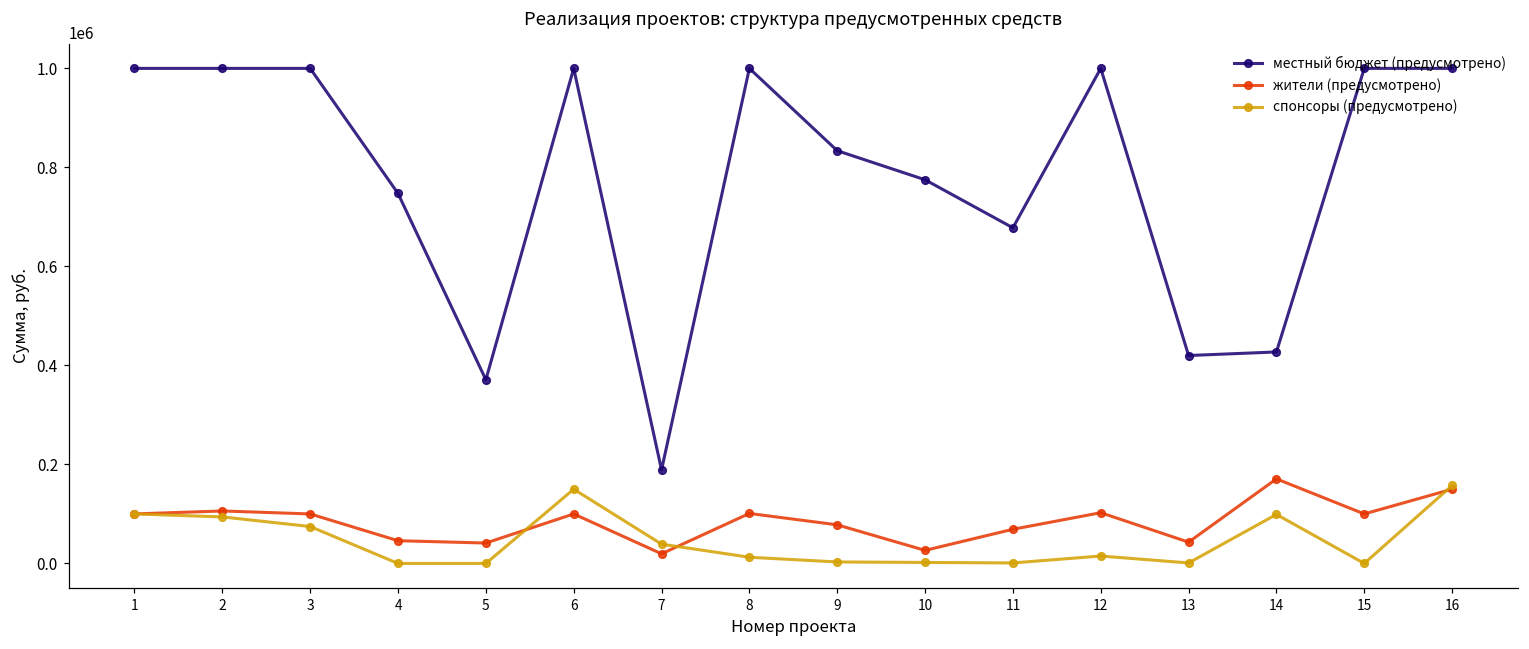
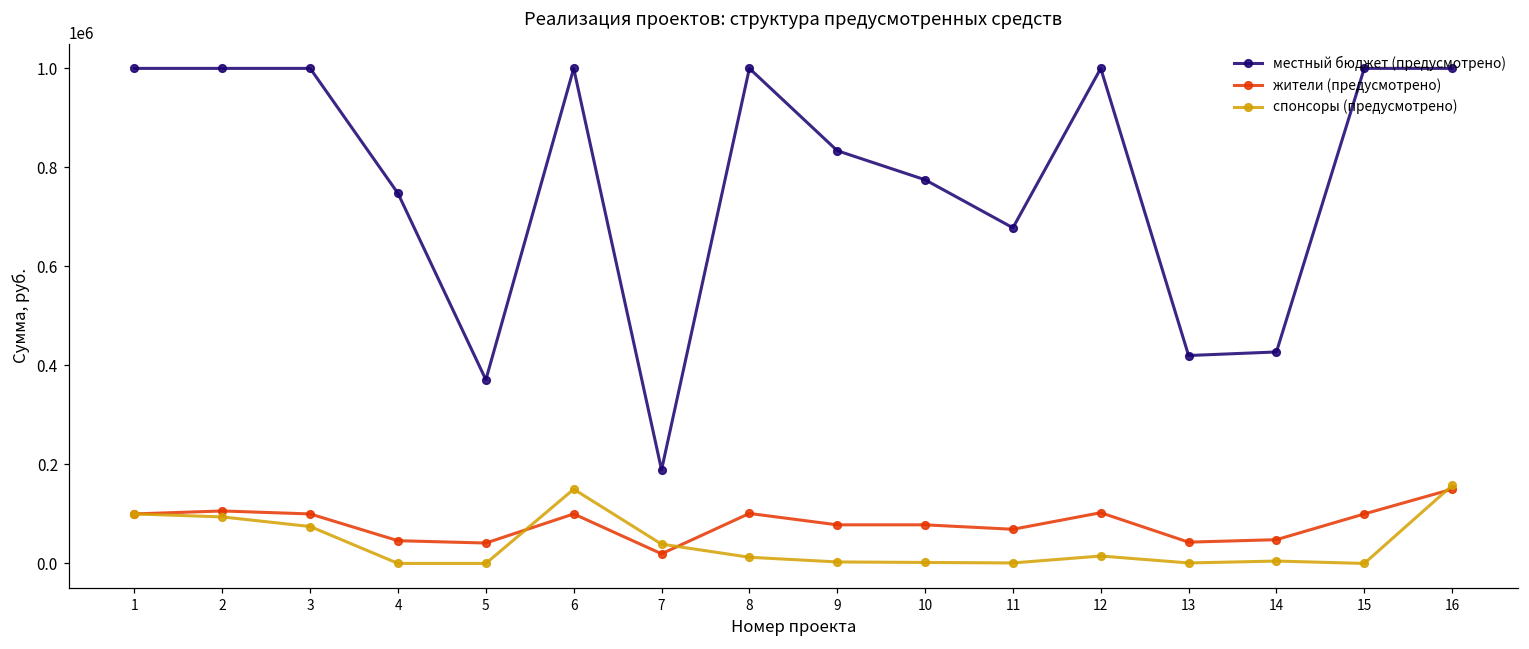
жители (предусмотрено), 10: 30000 -> 80000
жители (предусмотрено), 14: 170000 -> 50000
спонсоры (предусмотрено), 14: 100000 -> 0
